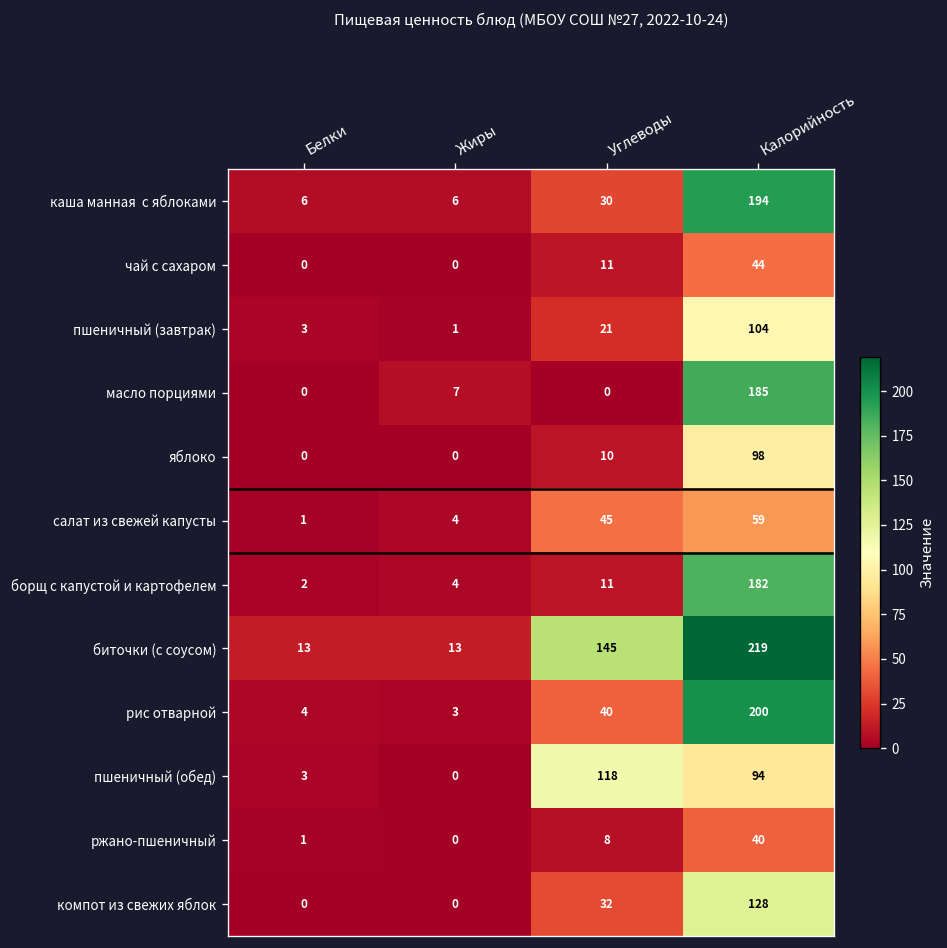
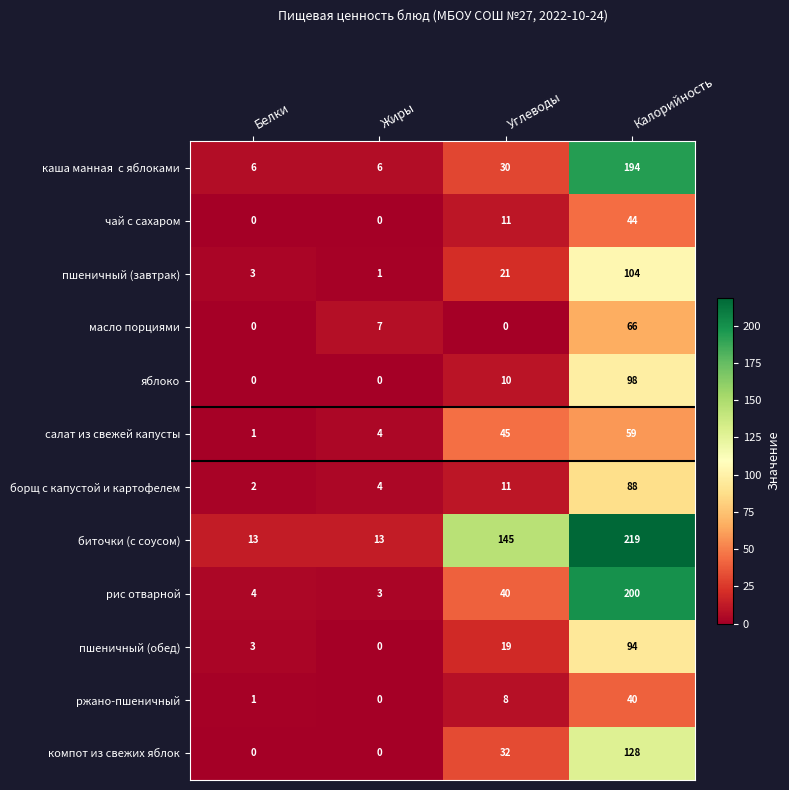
масло порциями, Калорийность: 185 -> 66
борщ с капустой и картофелем, Калорийность: 182 -> 88
пшеничный (обед), Углеводы: 118 -> 19
